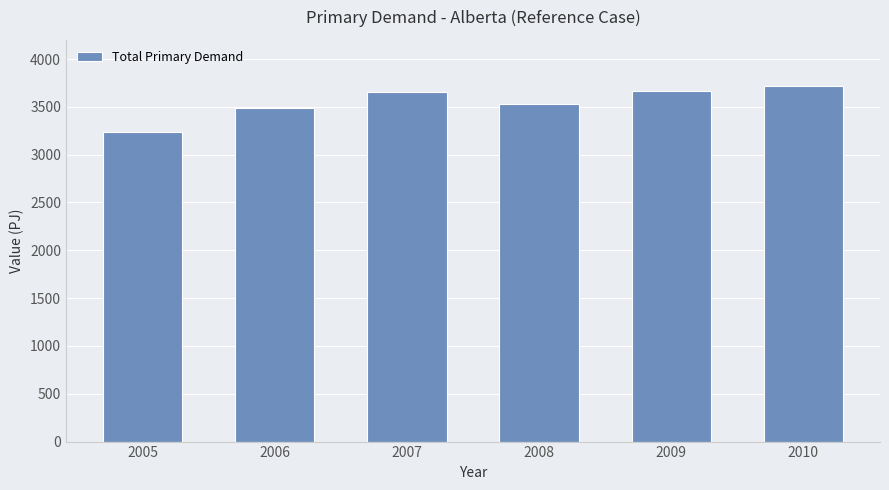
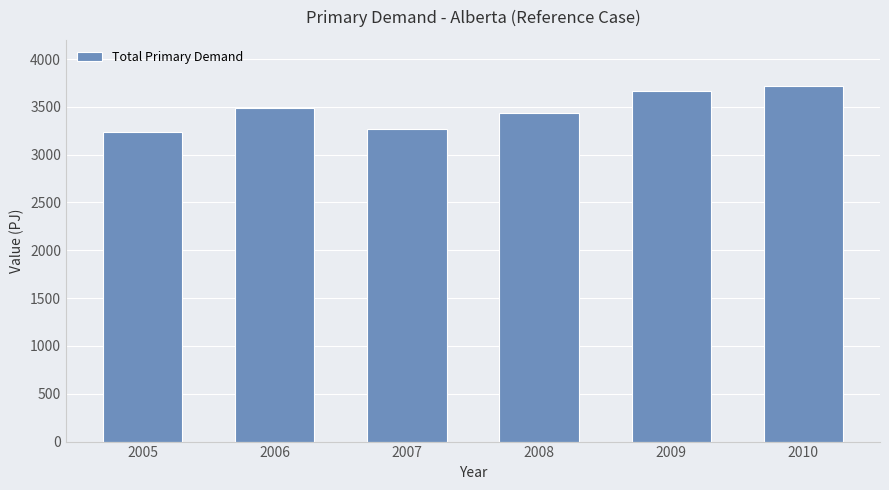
2007: 3700 -> 3300
2008: 3500 -> 3400
